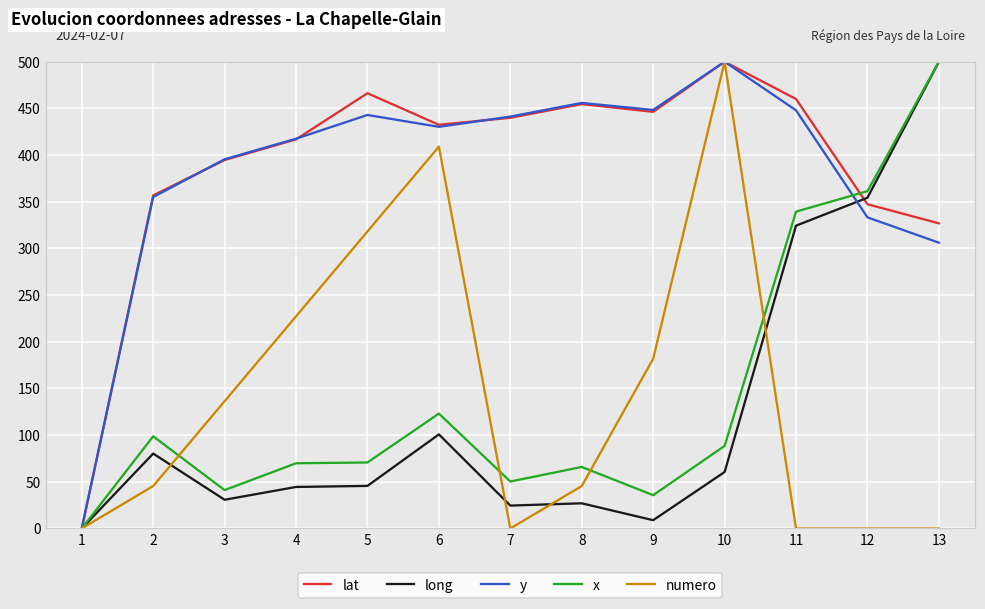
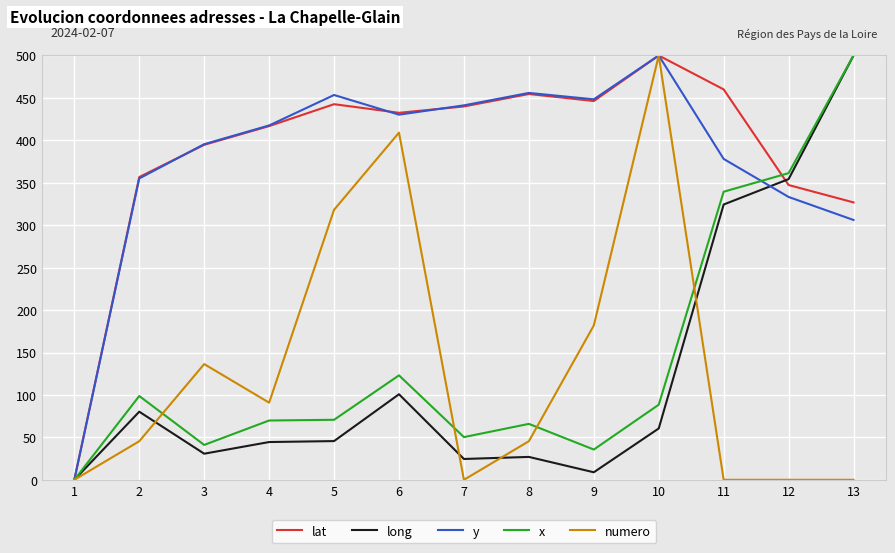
numero, 4: 230 -> 90
lat, 5: 470 -> 440
y, 5: 440 -> 450
y, 11: 450 -> 380
